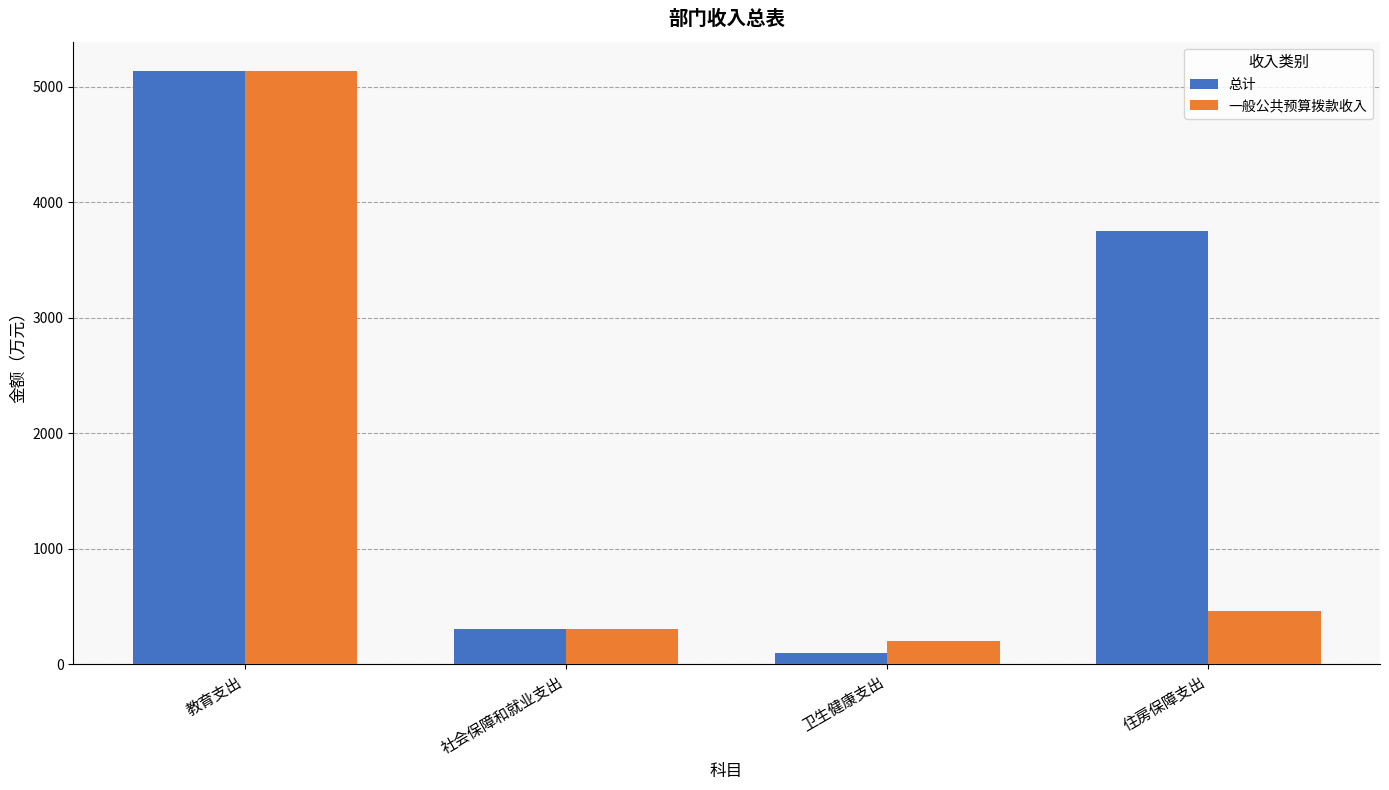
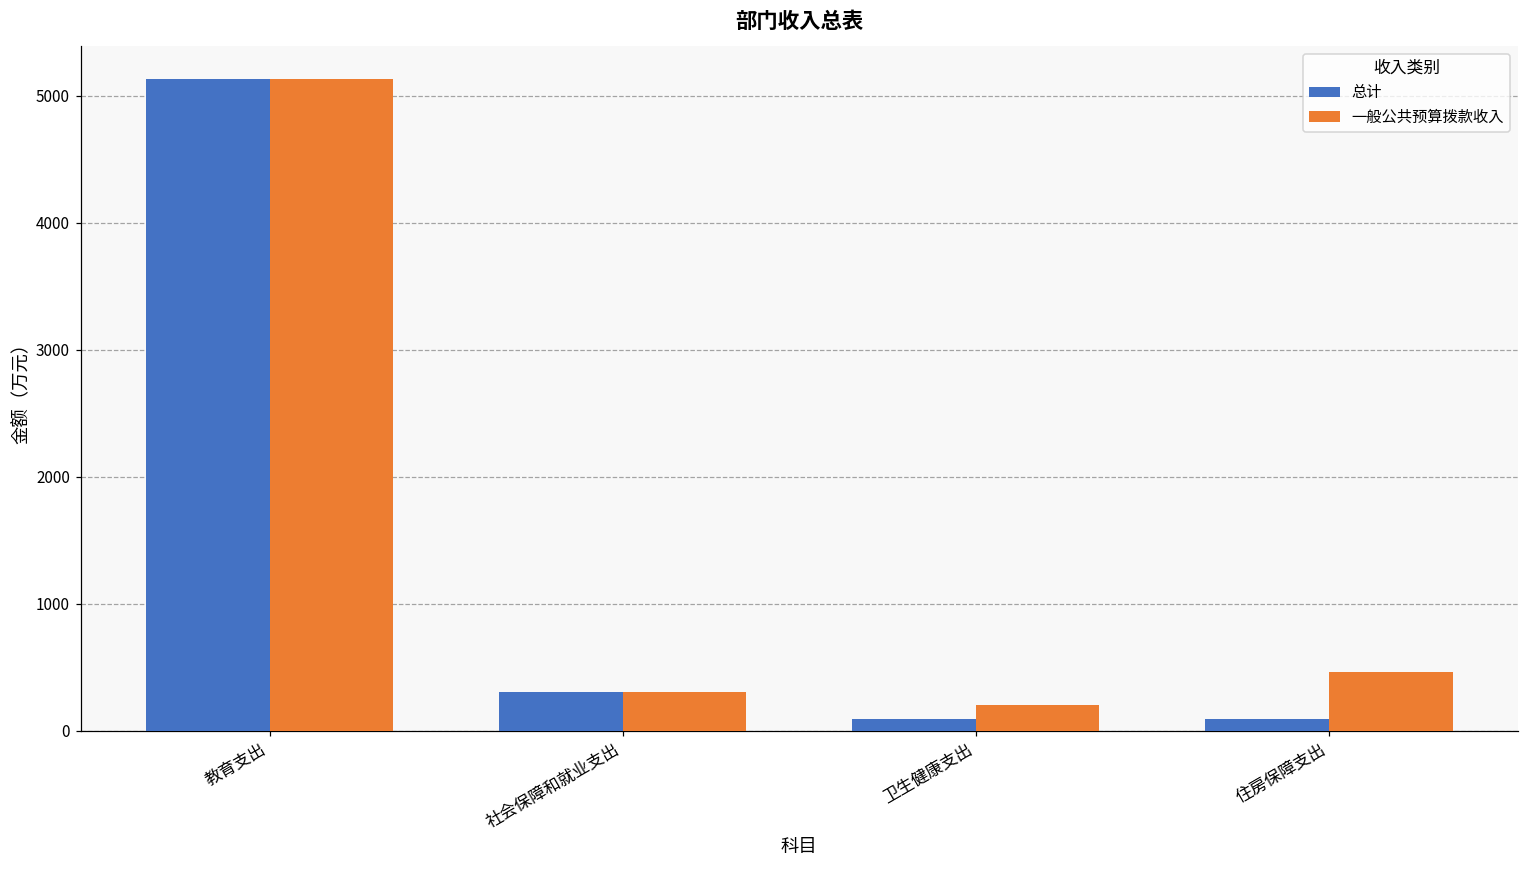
总计, 住房保障支出: 3750 -> 100
